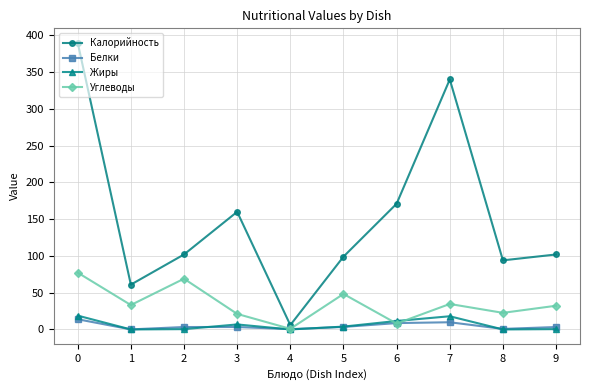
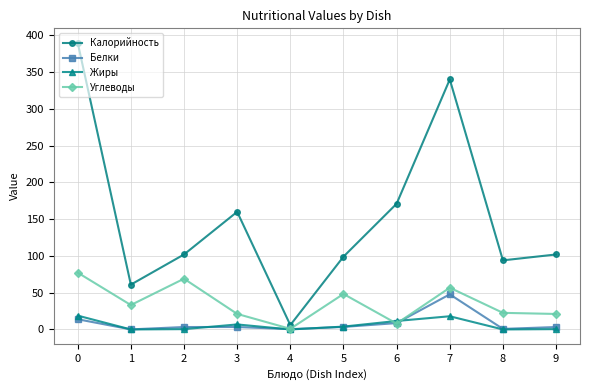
Белки, 7: 10 -> 50
Углеводы, 7: 30 -> 60
Углеводы, 9: 30 -> 20
